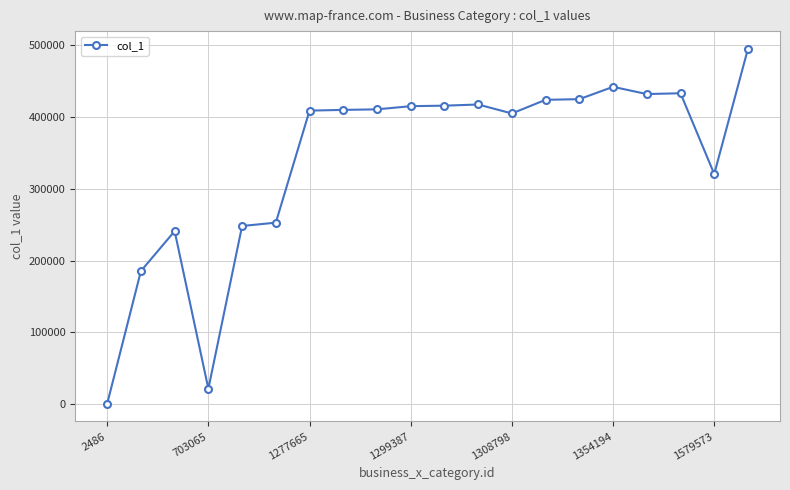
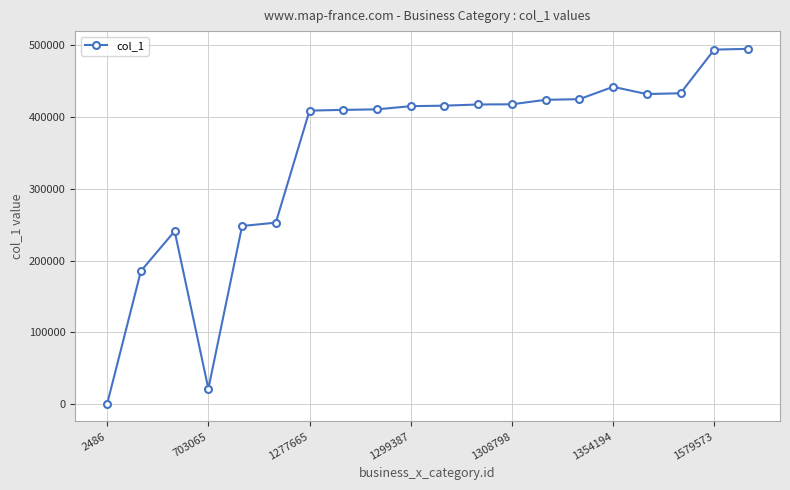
1308798: 400000 -> 420000
1579573: 320000 -> 490000
